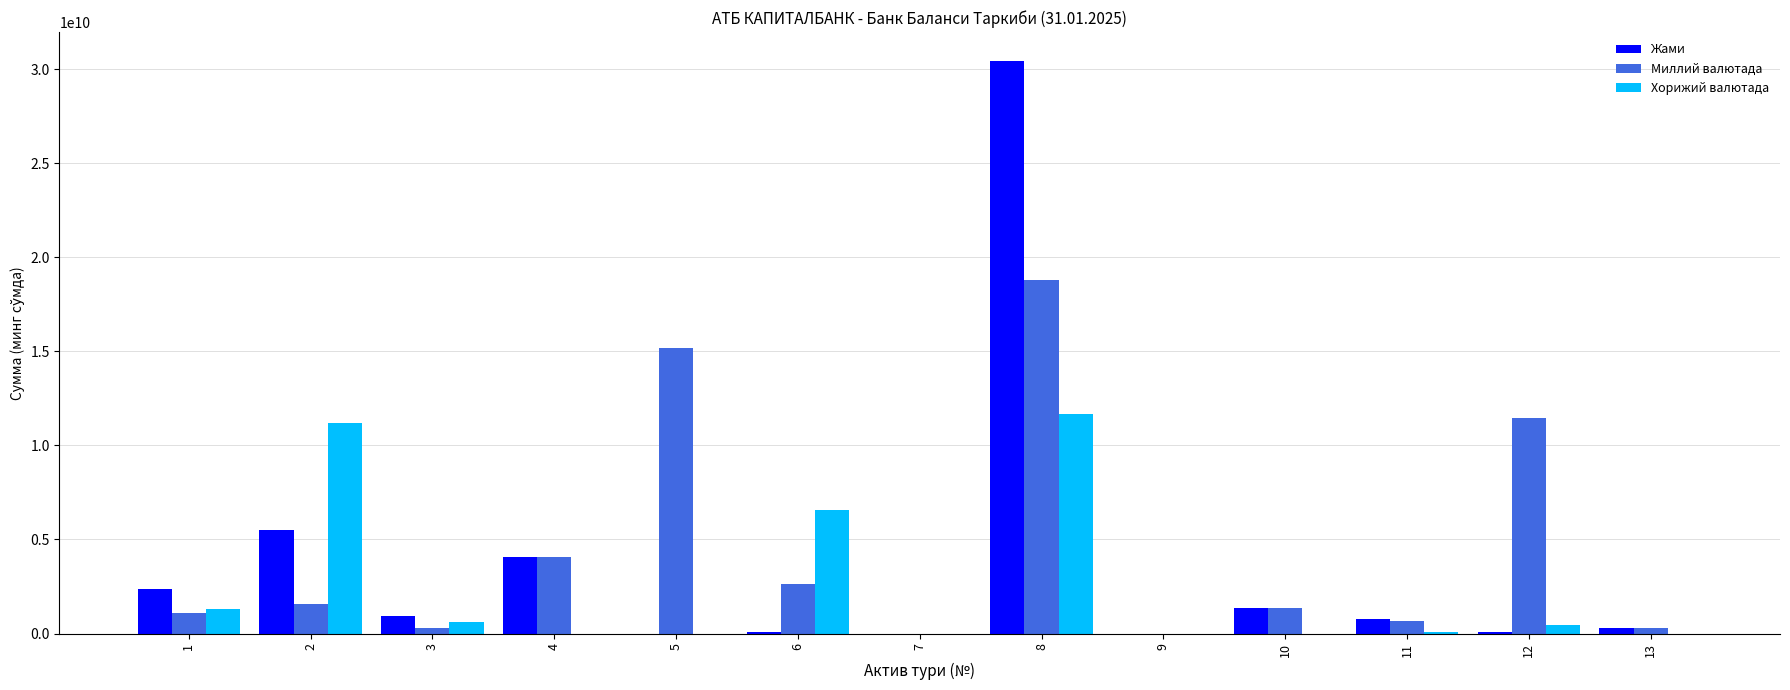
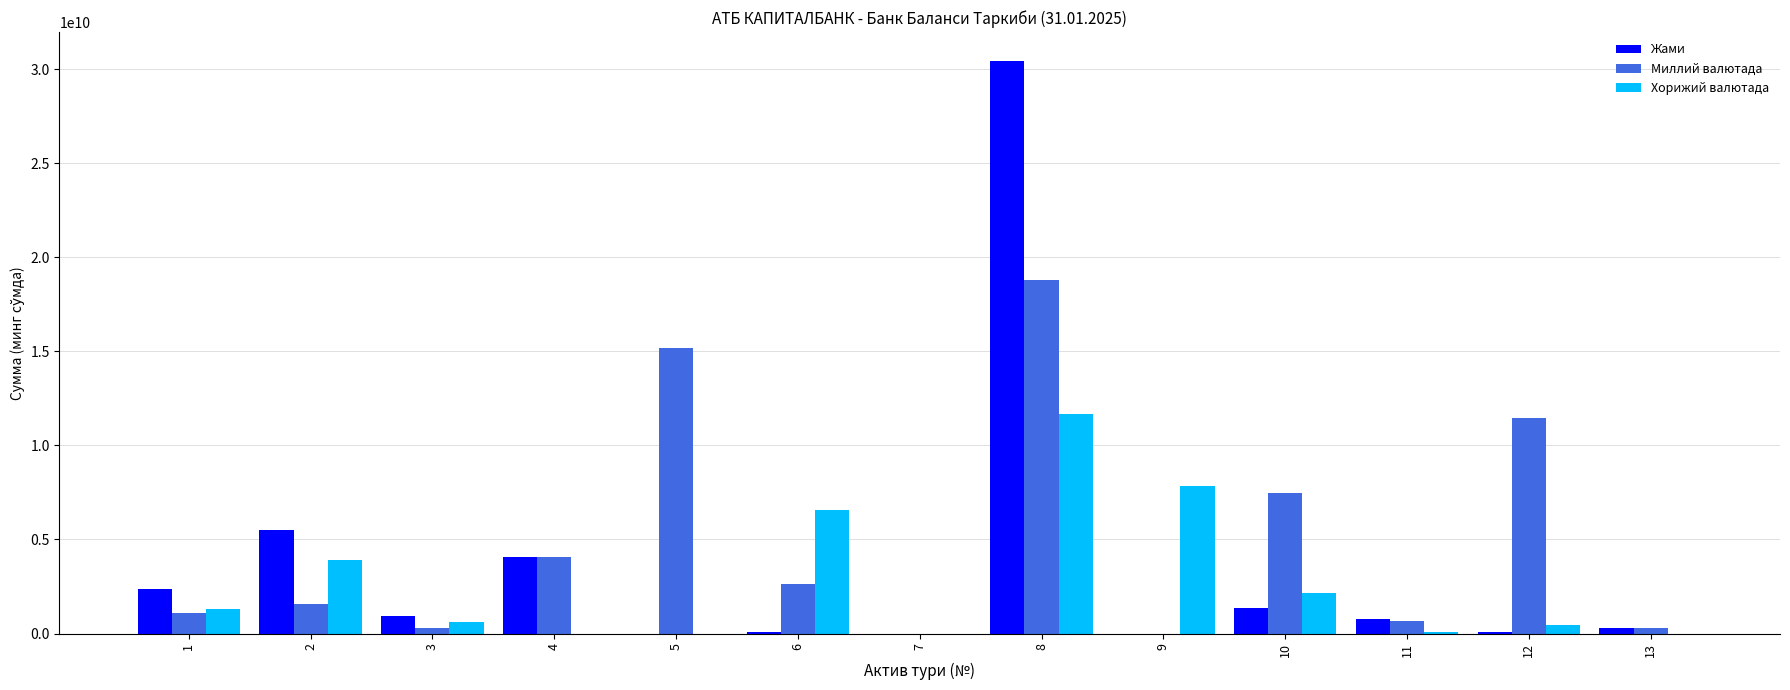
Хорижий валютада, 2: 11200000000 -> 3900000000
Хорижий валютада, 9: 0 -> 7800000000
Миллий валютада, 10: 1400000000 -> 7500000000
Хорижий валютада, 10: 0 -> 2100000000
